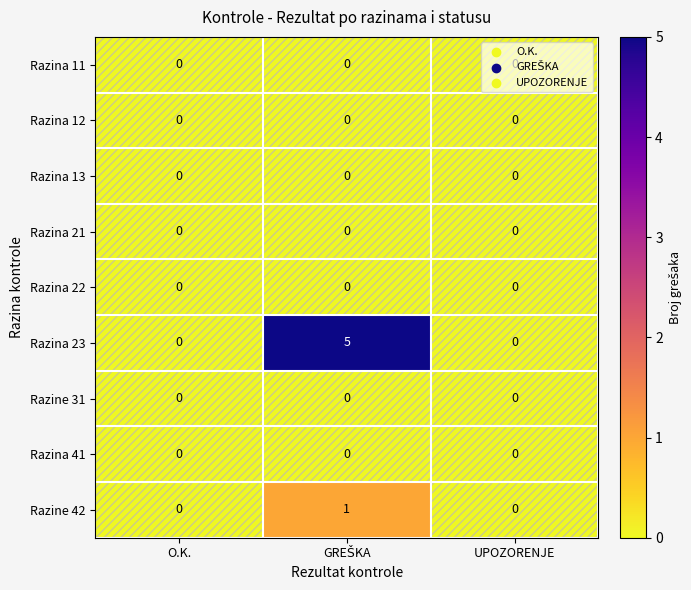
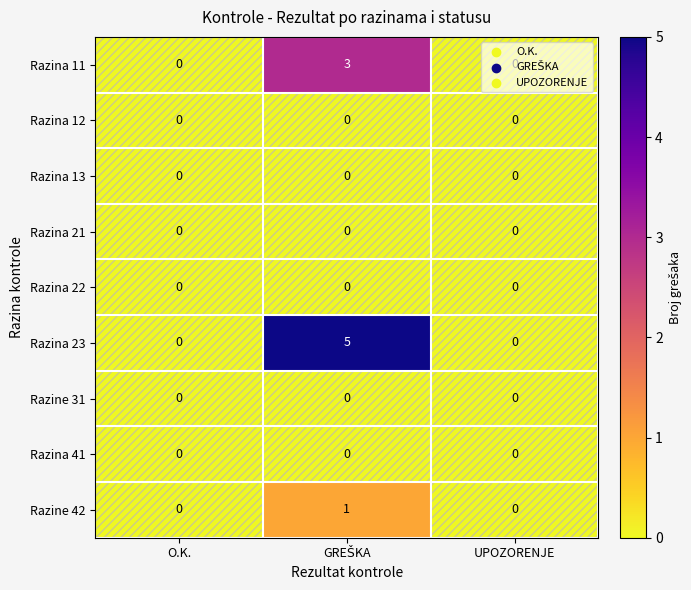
Razina 11, GREŠKA: 0 -> 3
